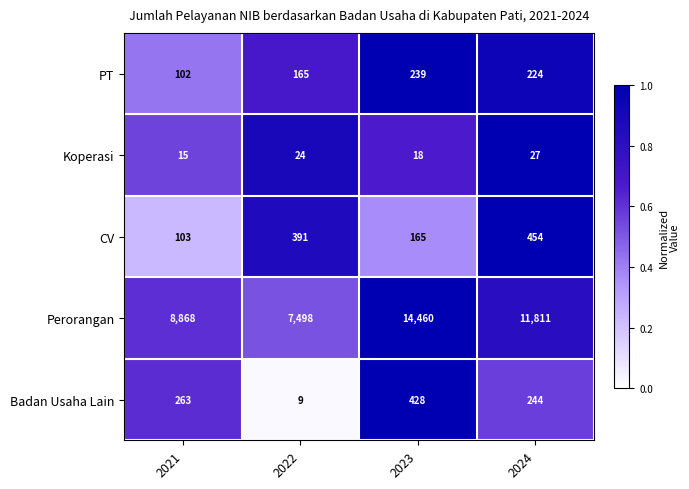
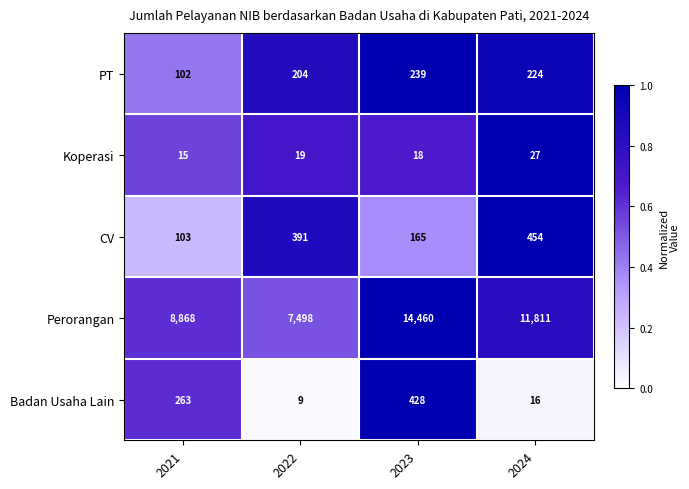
PT, 2022: 165 -> 204
Koperasi, 2022: 24 -> 19
Badan Usaha Lain, 2024: 244 -> 16
